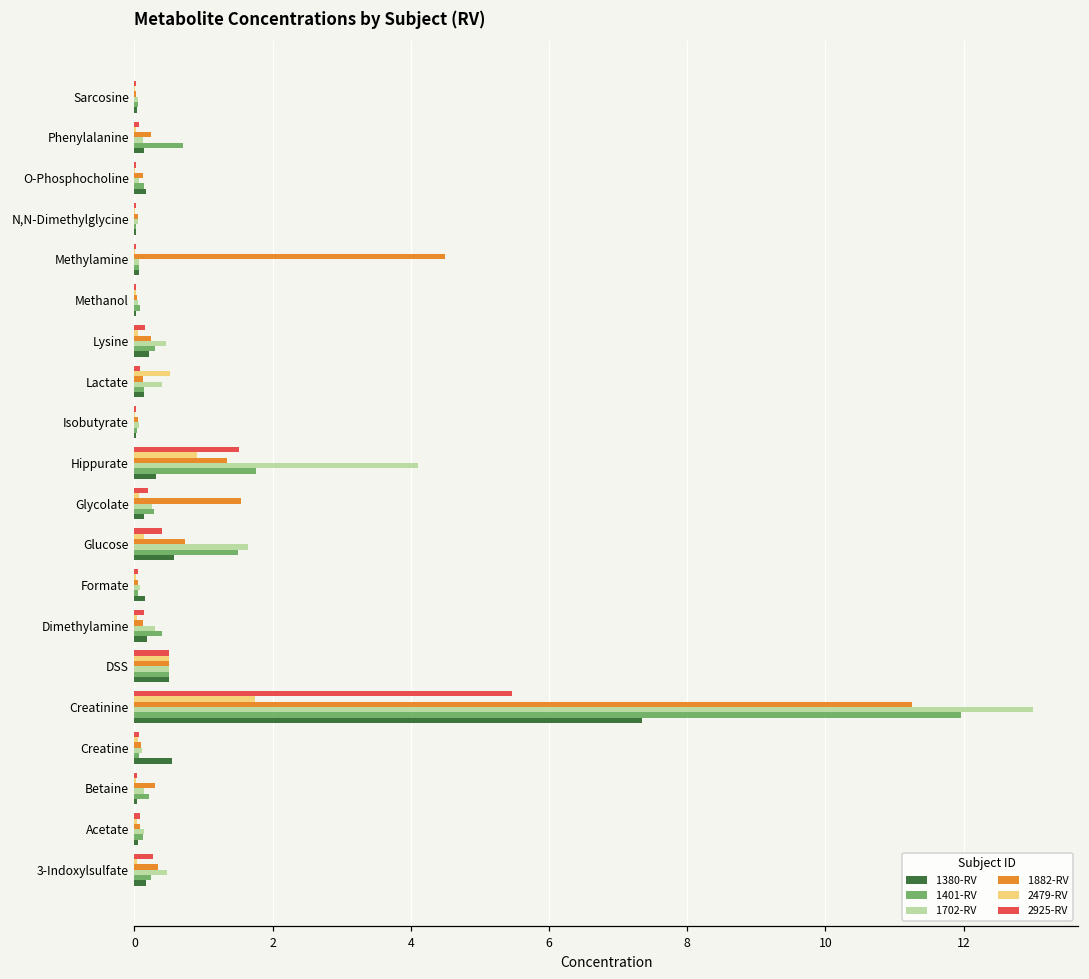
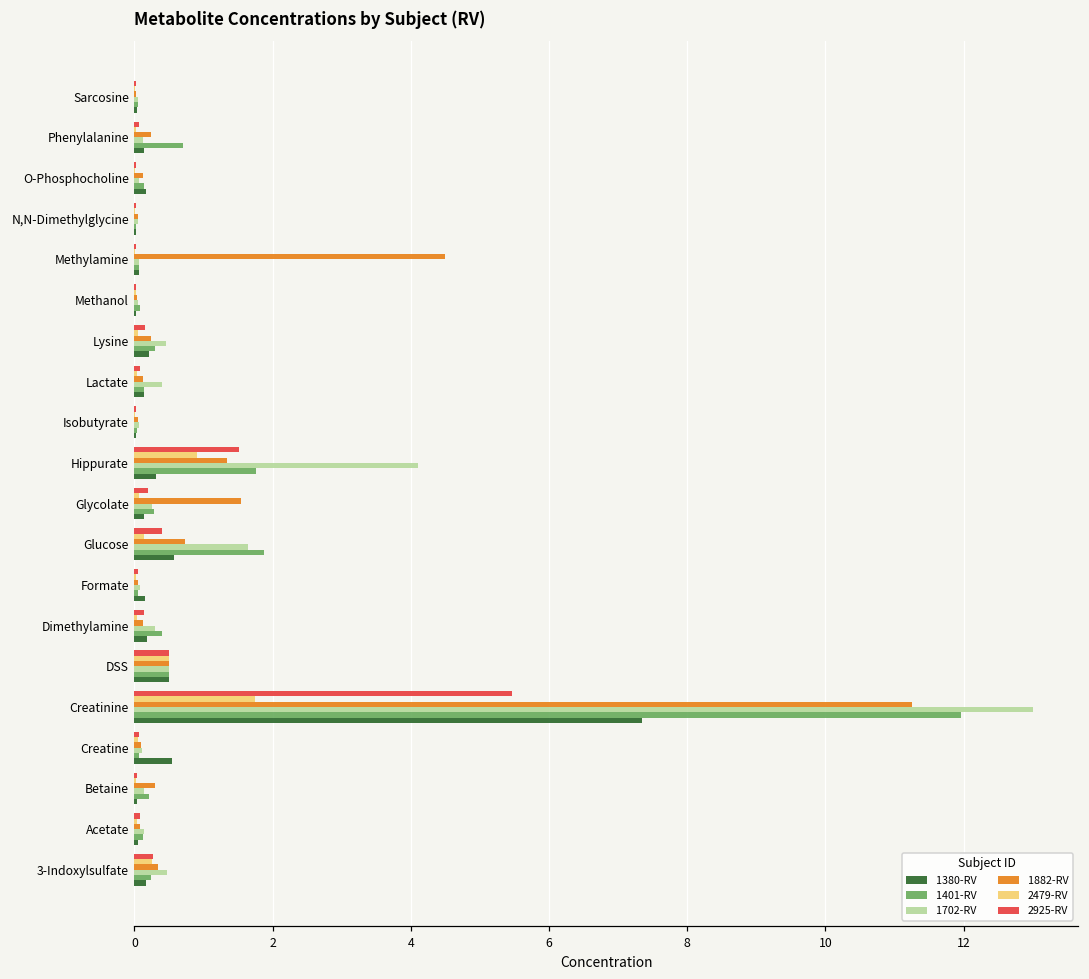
2479-RV, Lactate: 0.5 -> 0.0
1401-RV, Glucose: 1.5 -> 1.9
2479-RV, 3-Indoxylsulfate: 0.0 -> 0.3
